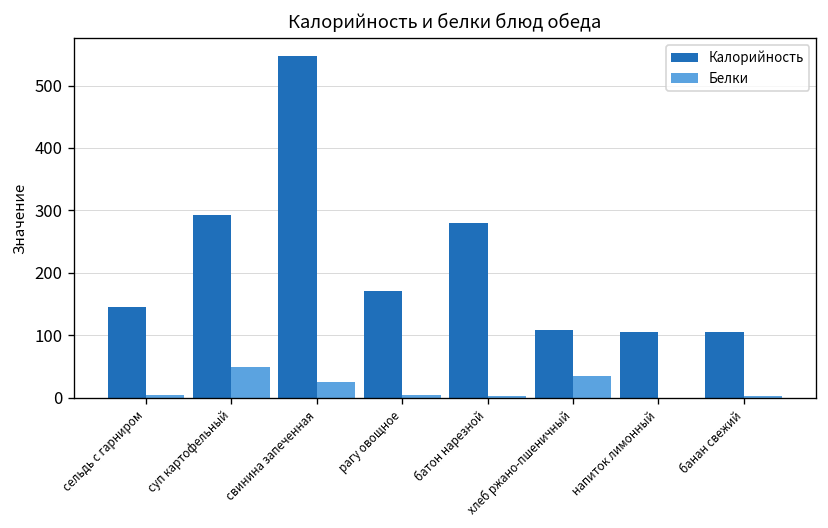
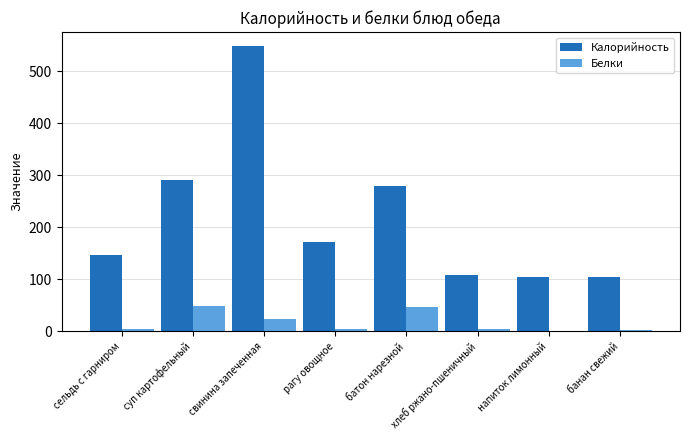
Белки, батон нарезной: 0 -> 50
Белки, хлеб ржано-пшеничный: 30 -> 0
